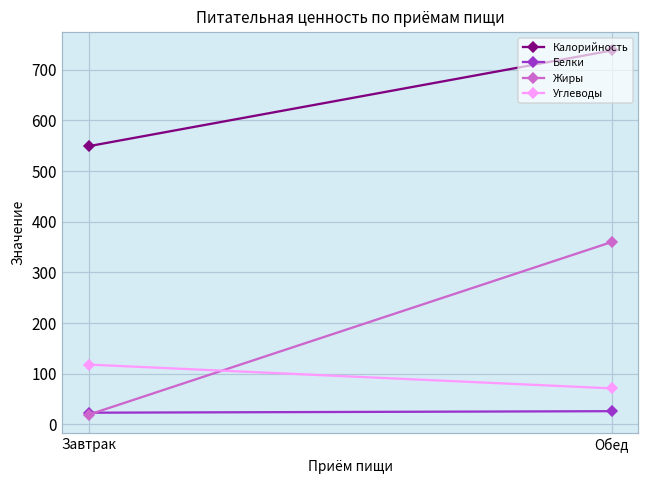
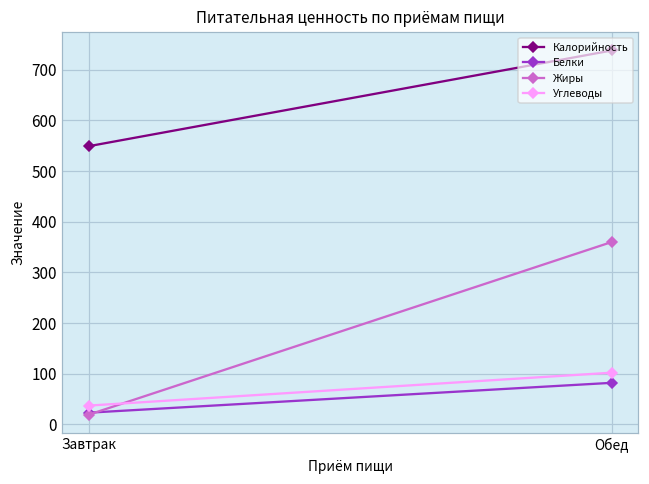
Углеводы, Завтрак: 120 -> 40
Белки, Обед: 30 -> 80
Углеводы, Обед: 70 -> 100
